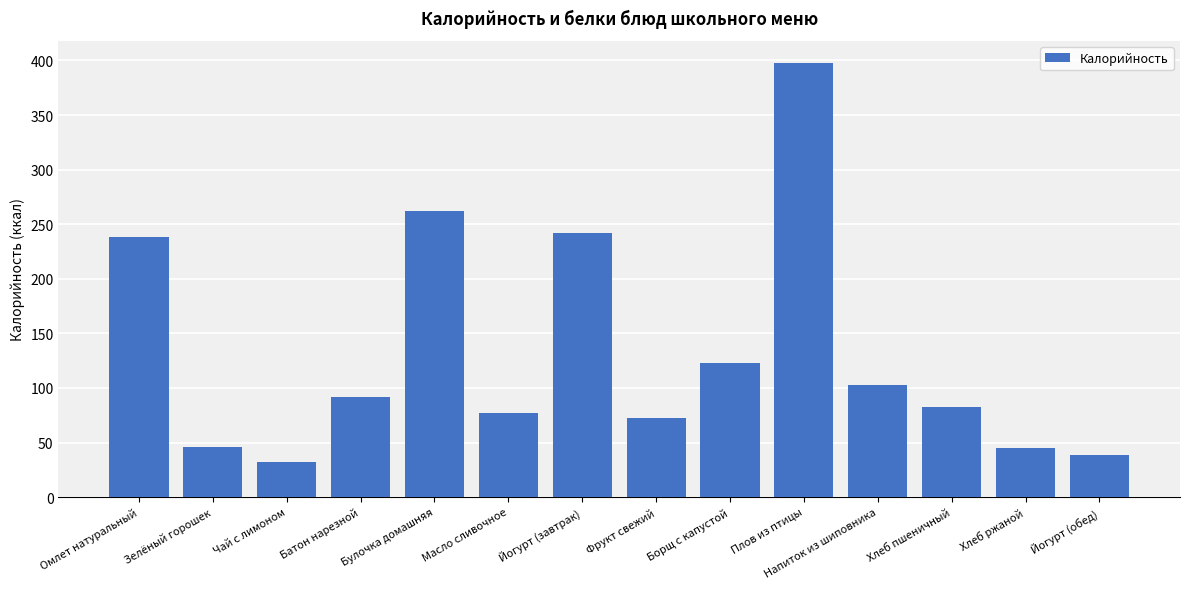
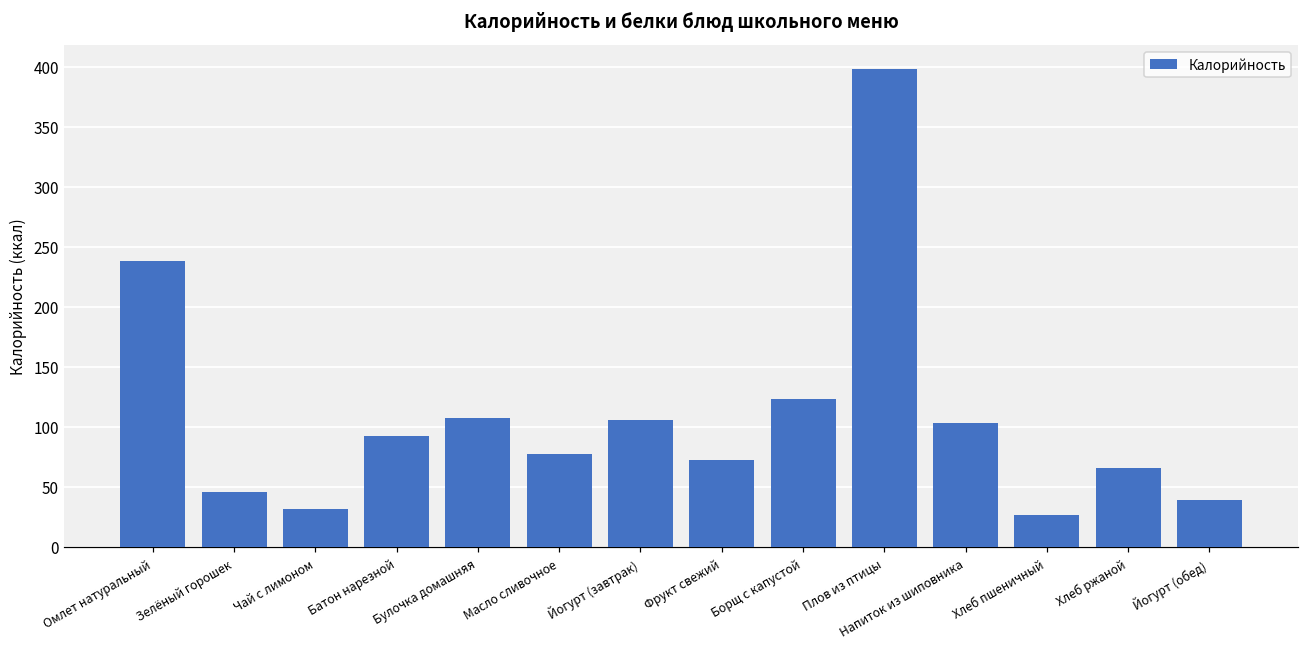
Булочка домашняя: 262 -> 107
Йогурт (завтрак): 242 -> 106
Хлеб пшеничный: 82 -> 27
Хлеб ржаной: 45 -> 66
